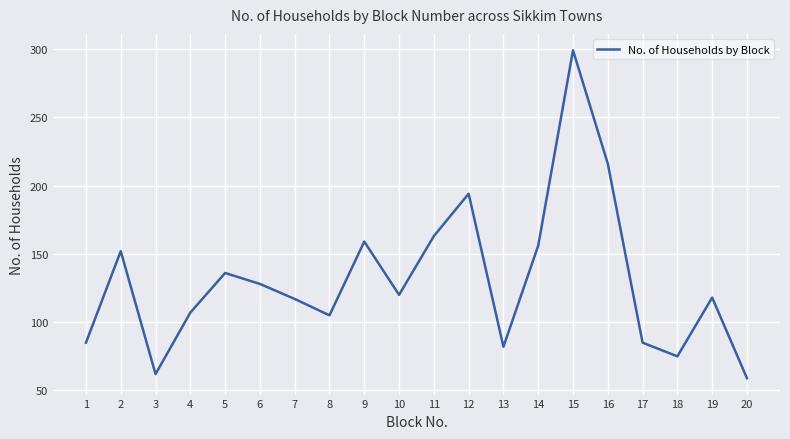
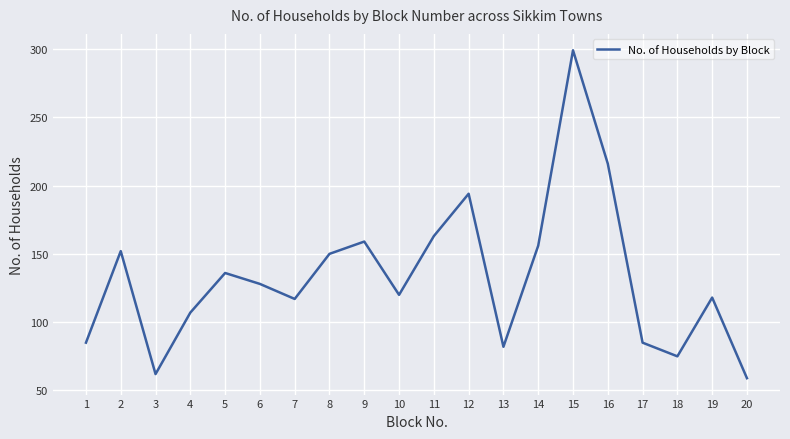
8: 105 -> 150
